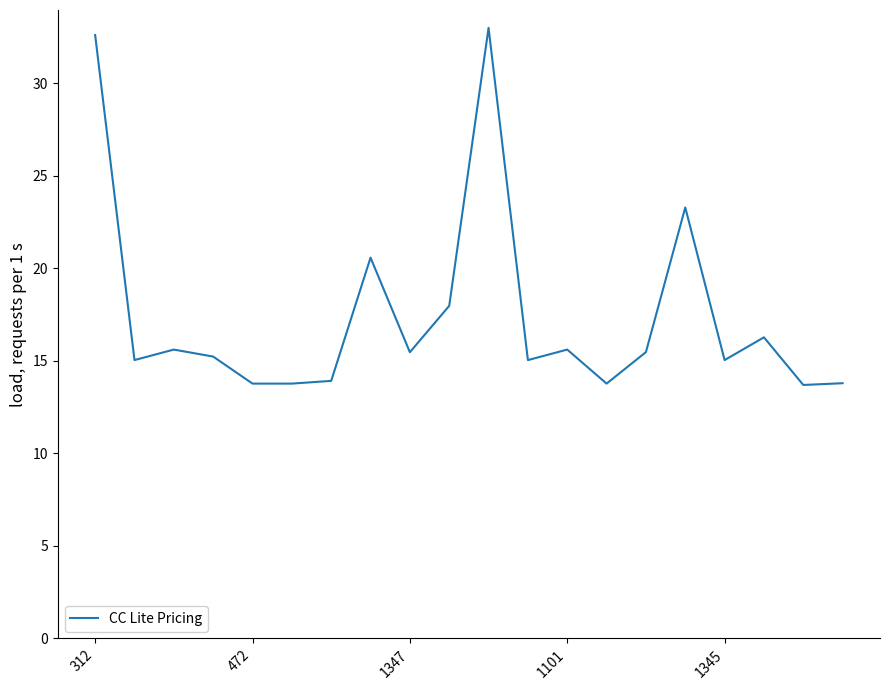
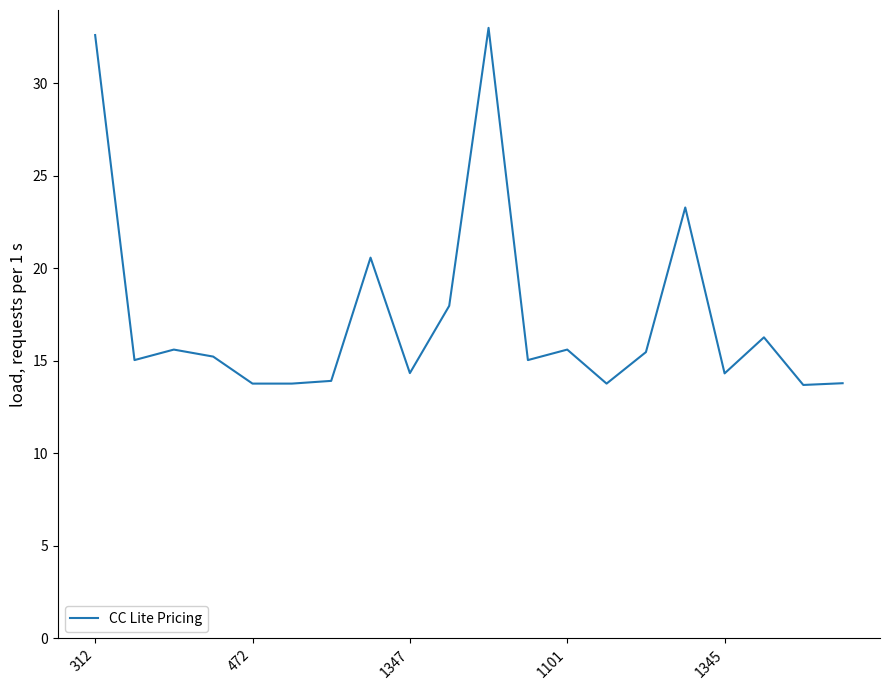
1347: 15.5 -> 14.3
1345: 15.0 -> 14.3
